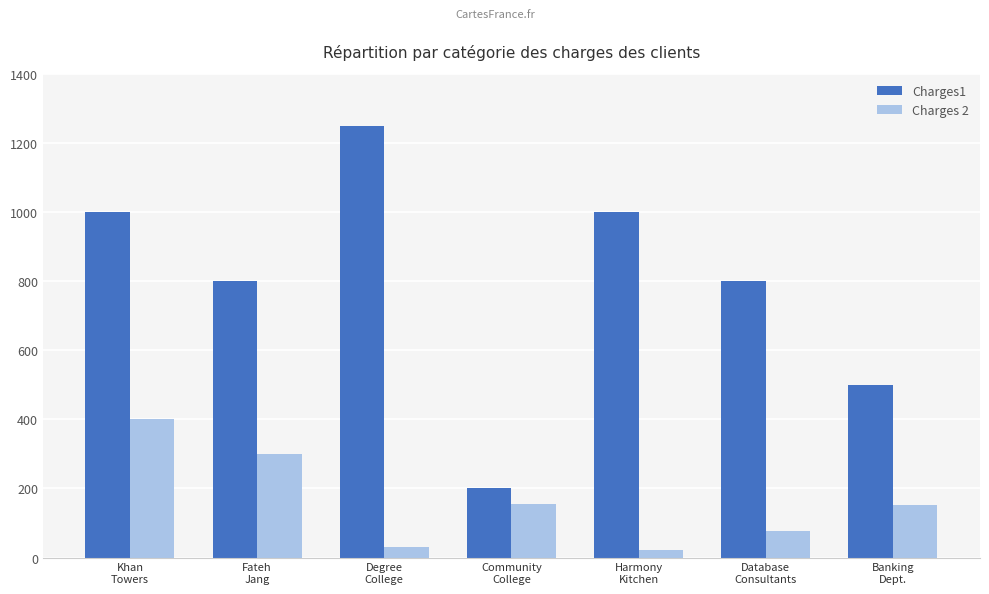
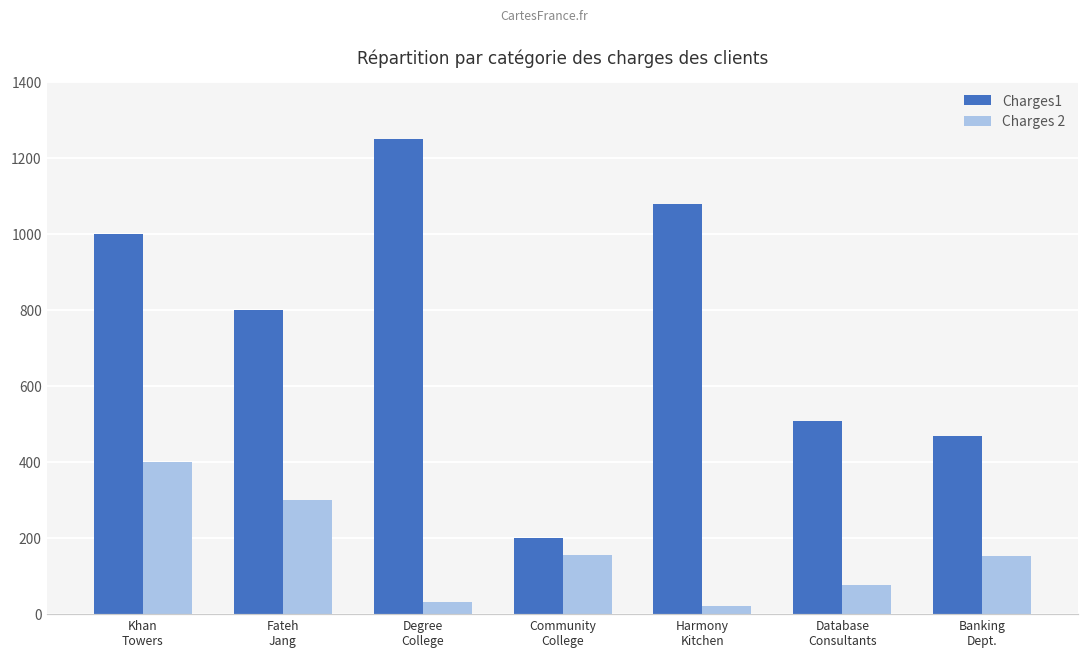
Charges1, Harmony Kitchen: 1000 -> 1080
Charges1, Database Consultants: 800 -> 510
Charges1, Banking Dept.: 500 -> 470
